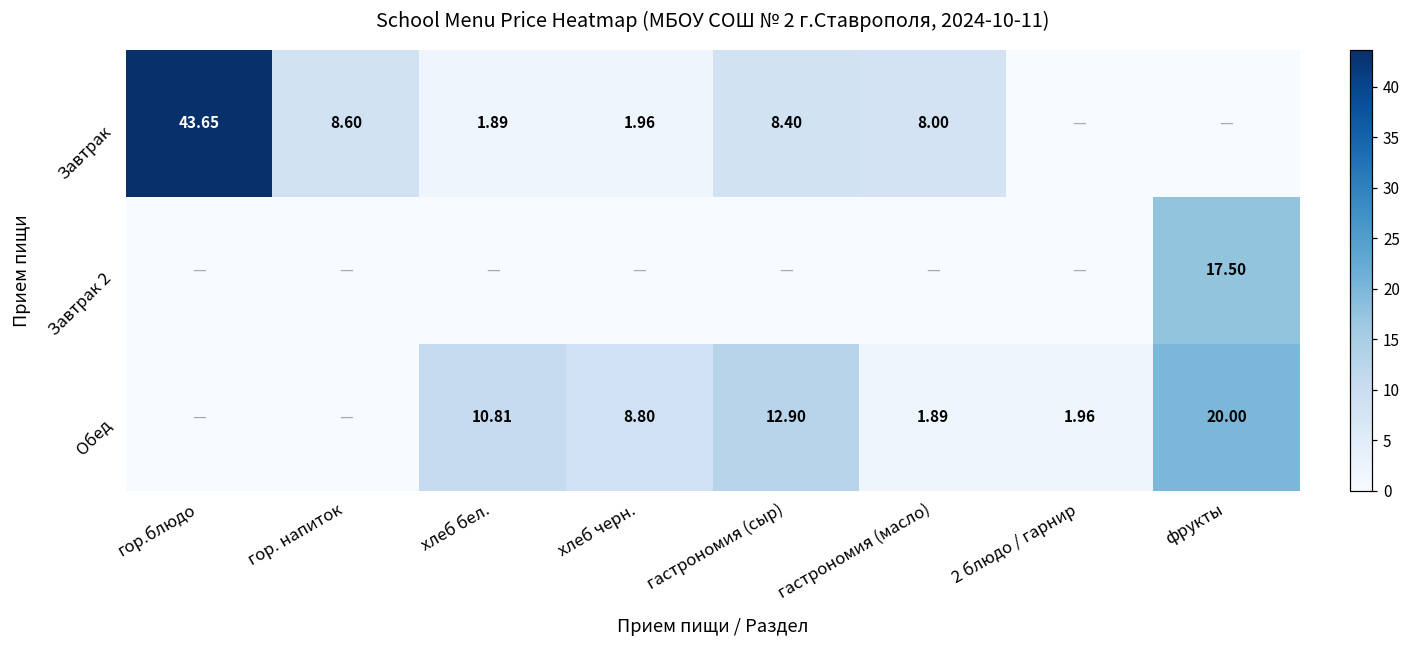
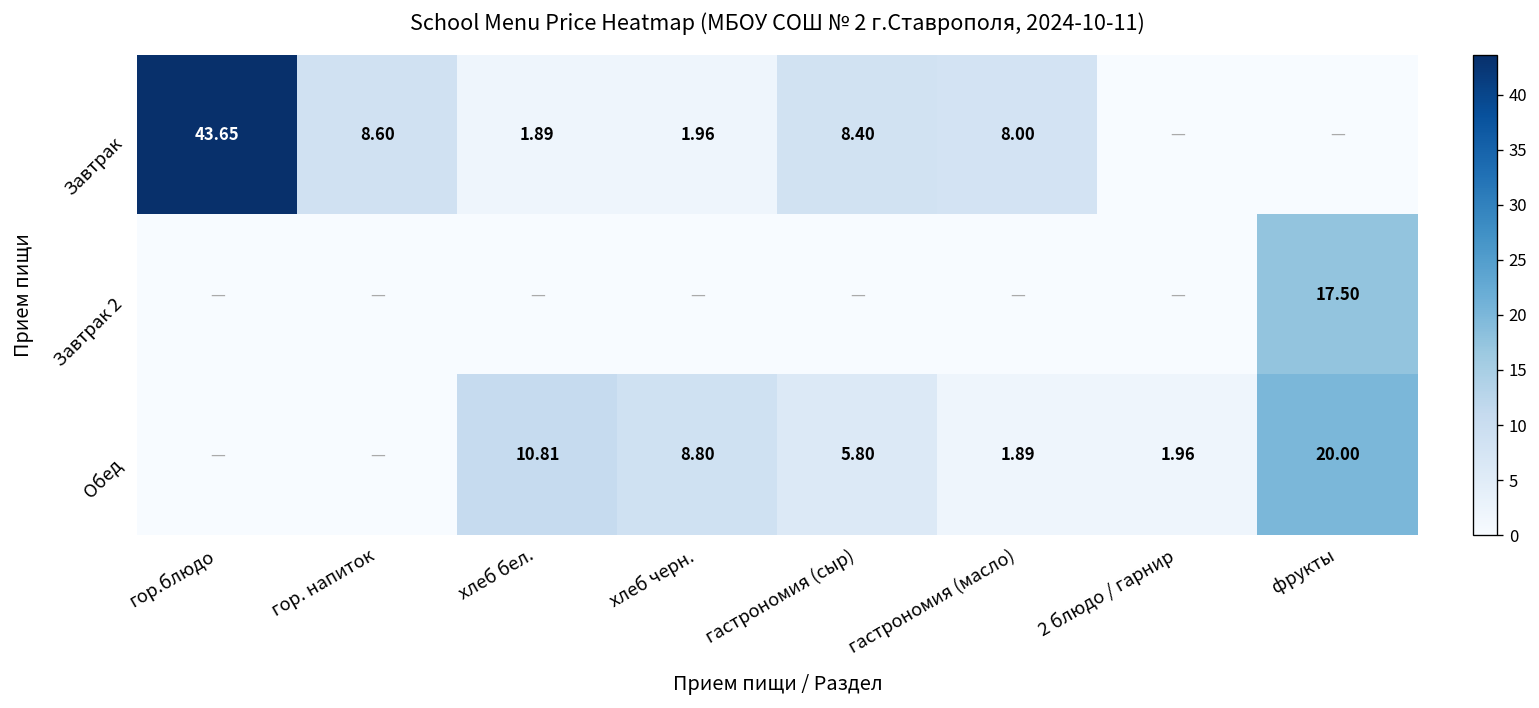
Обед, гастрономия (сыр): 12.90 -> 5.80
